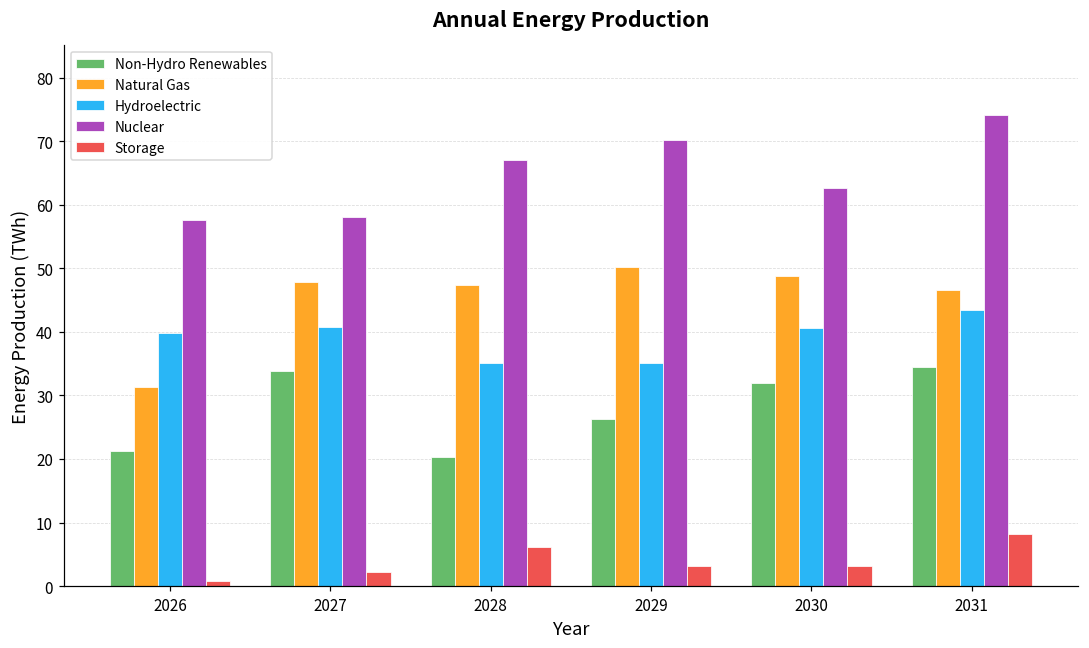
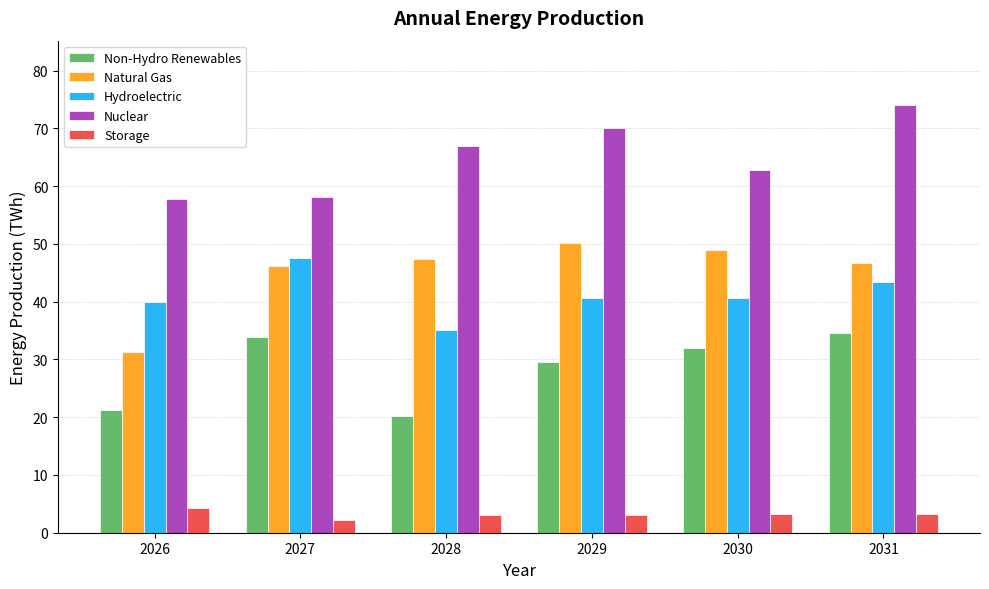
Storage, 2026: 1 -> 4
Natural Gas, 2027: 48 -> 46
Hydroelectric, 2027: 41 -> 47
Storage, 2028: 6 -> 3
Non-Hydro Renewables, 2029: 26 -> 30
Hydroelectric, 2029: 35 -> 41
Storage, 2031: 8 -> 3
